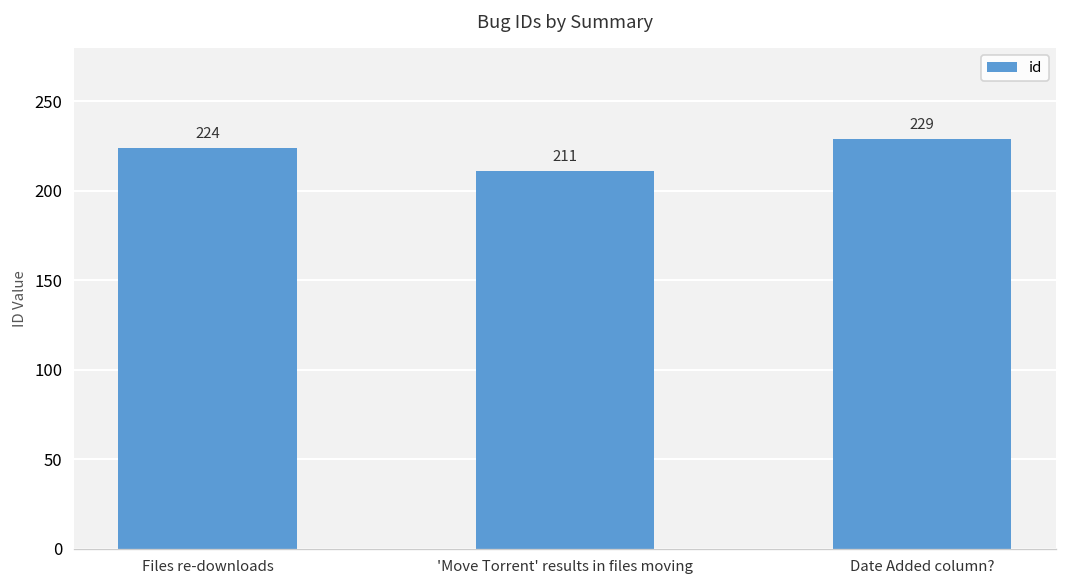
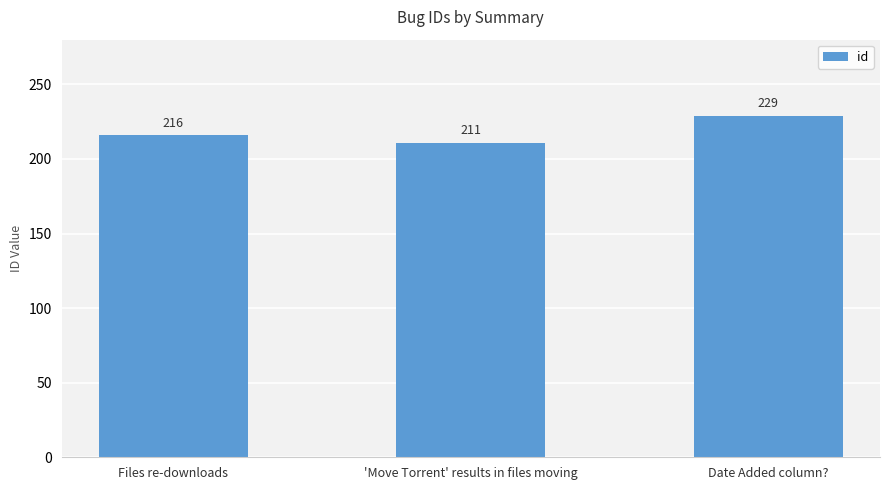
Files re-downloads: 224 -> 216
